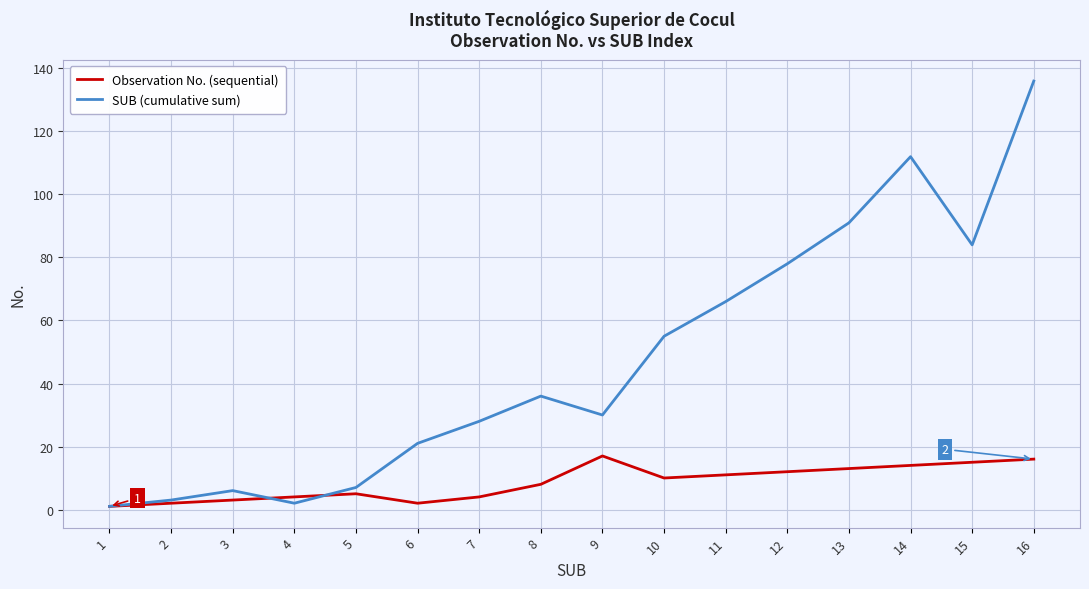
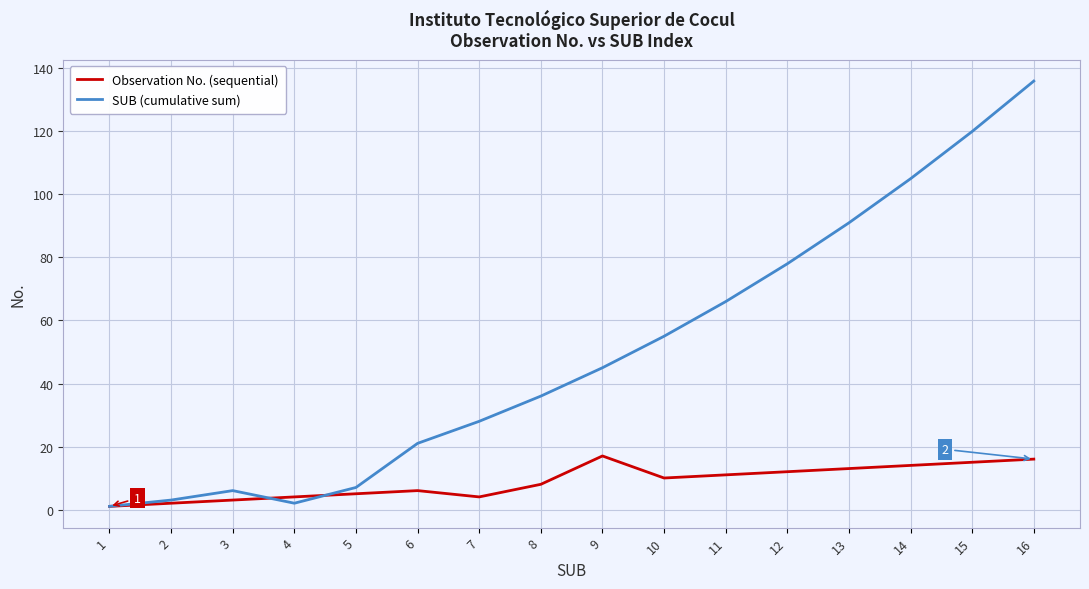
Observation No. (sequential), 6: 2 -> 6
SUB (cumulative sum), 9: 30 -> 45
SUB (cumulative sum), 14: 112 -> 105
SUB (cumulative sum), 15: 84 -> 120
